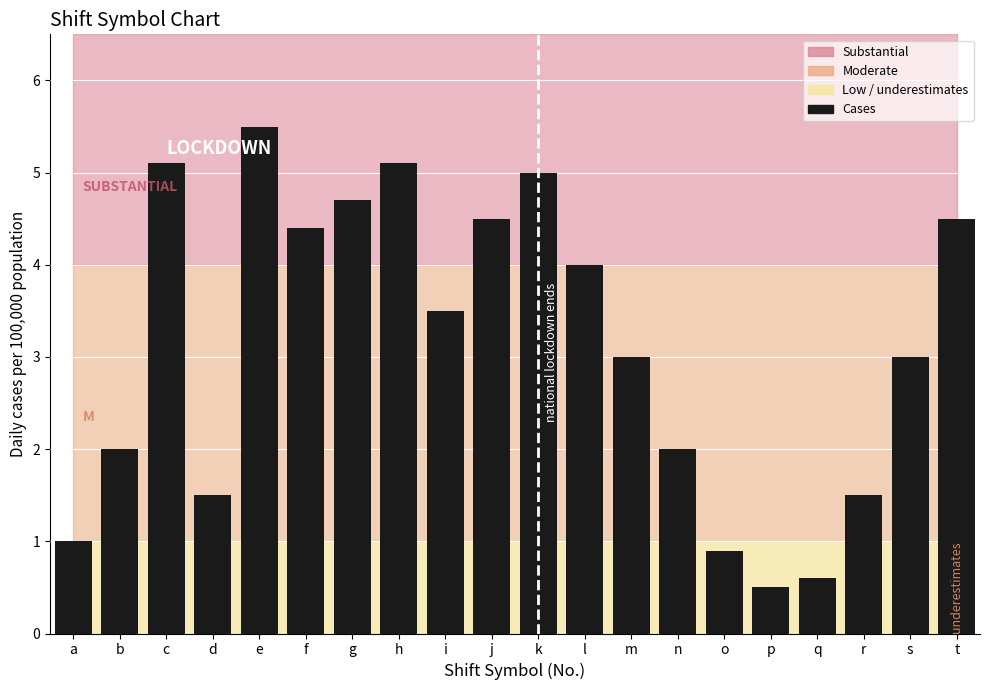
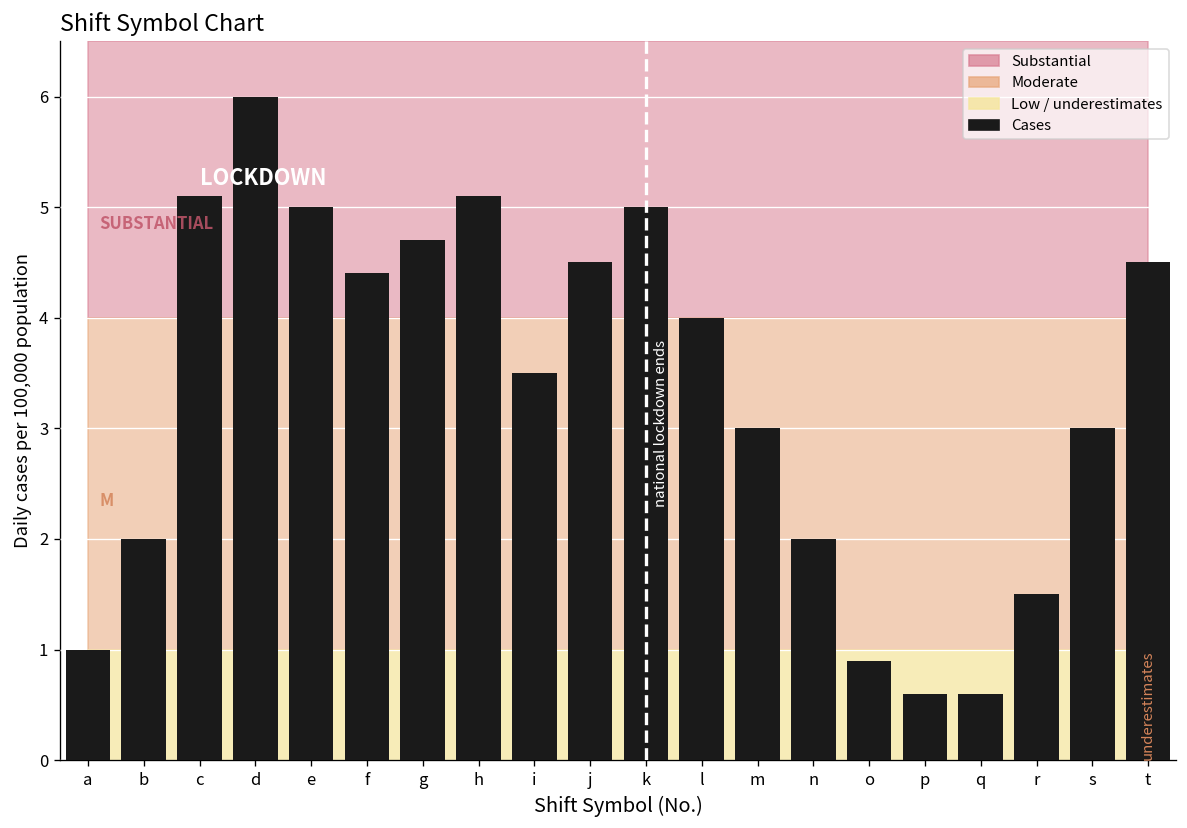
Cases, d: 1.5 -> 6.0
Cases, e: 5.5 -> 5.0
Cases, p: 0.5 -> 0.6
